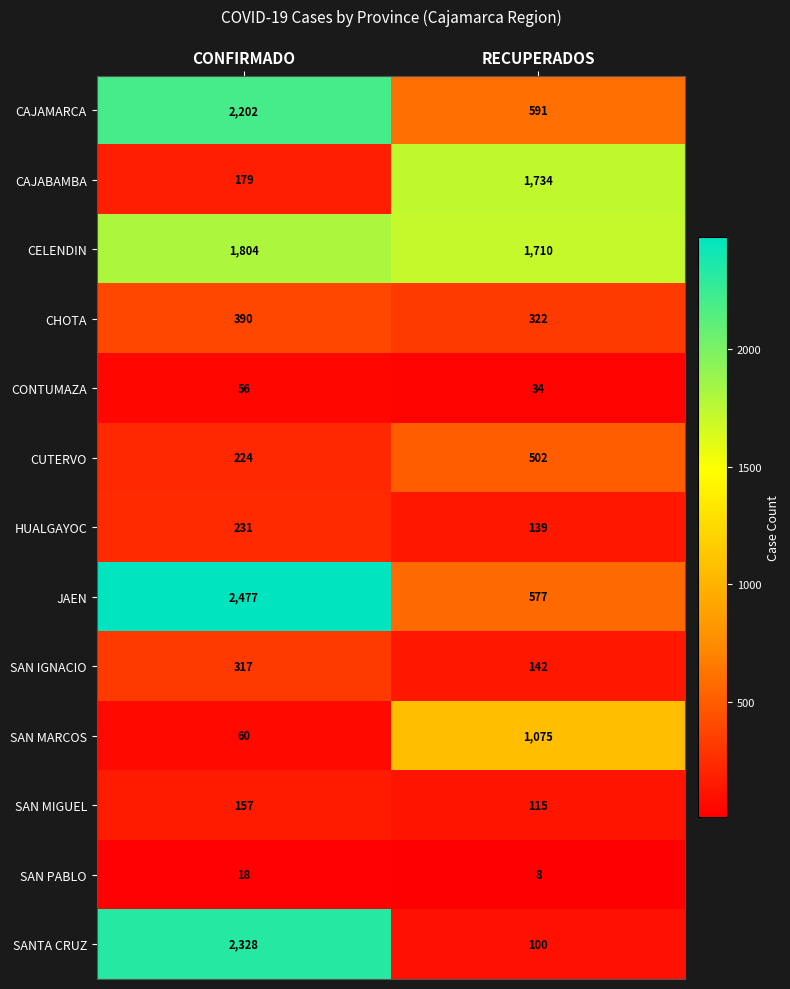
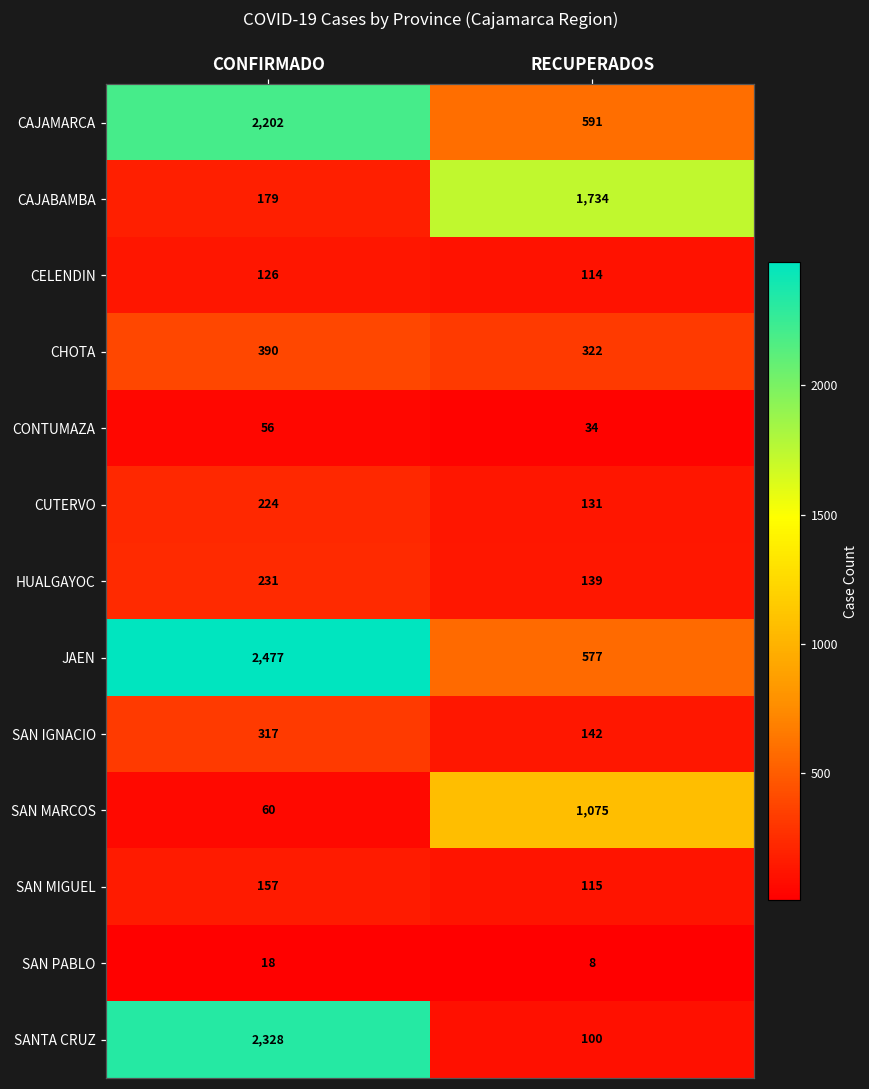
CELENDIN, CONFIRMADO: 1,804 -> 126
CELENDIN, RECUPERADOS: 1,710 -> 114
CUTERVO, RECUPERADOS: 502 -> 131
